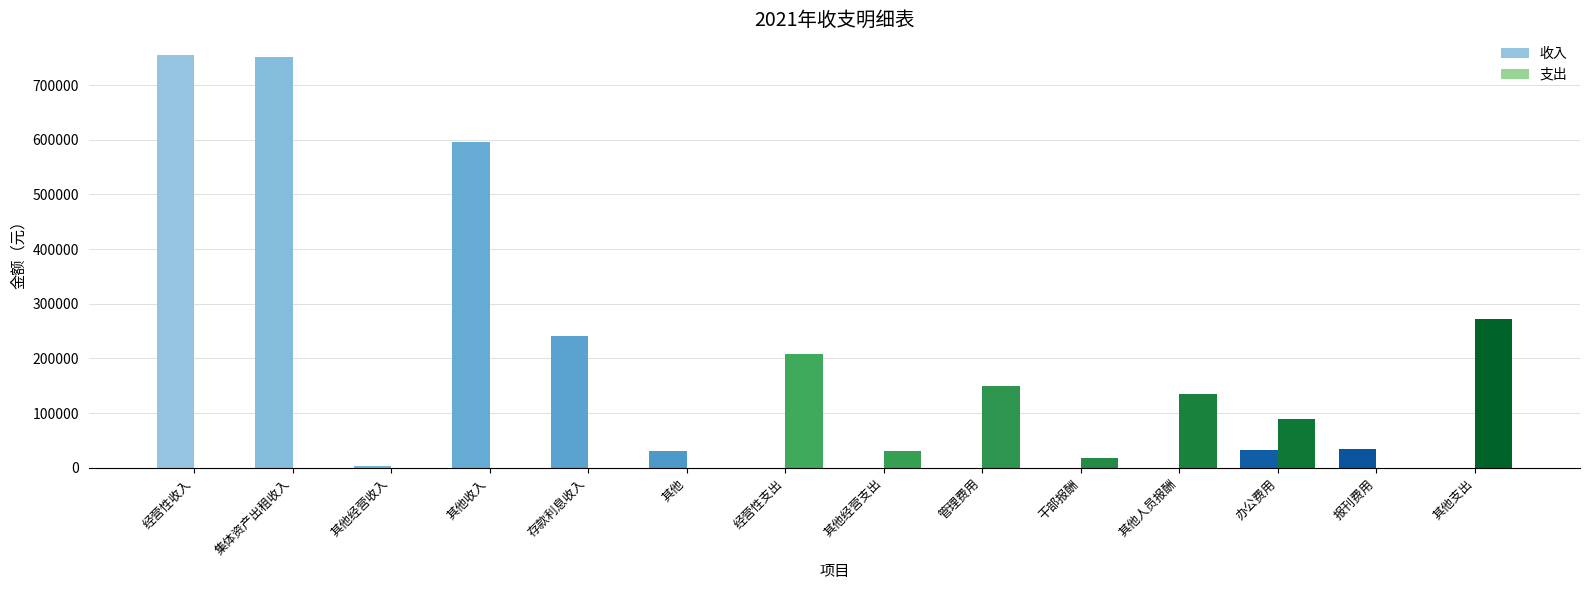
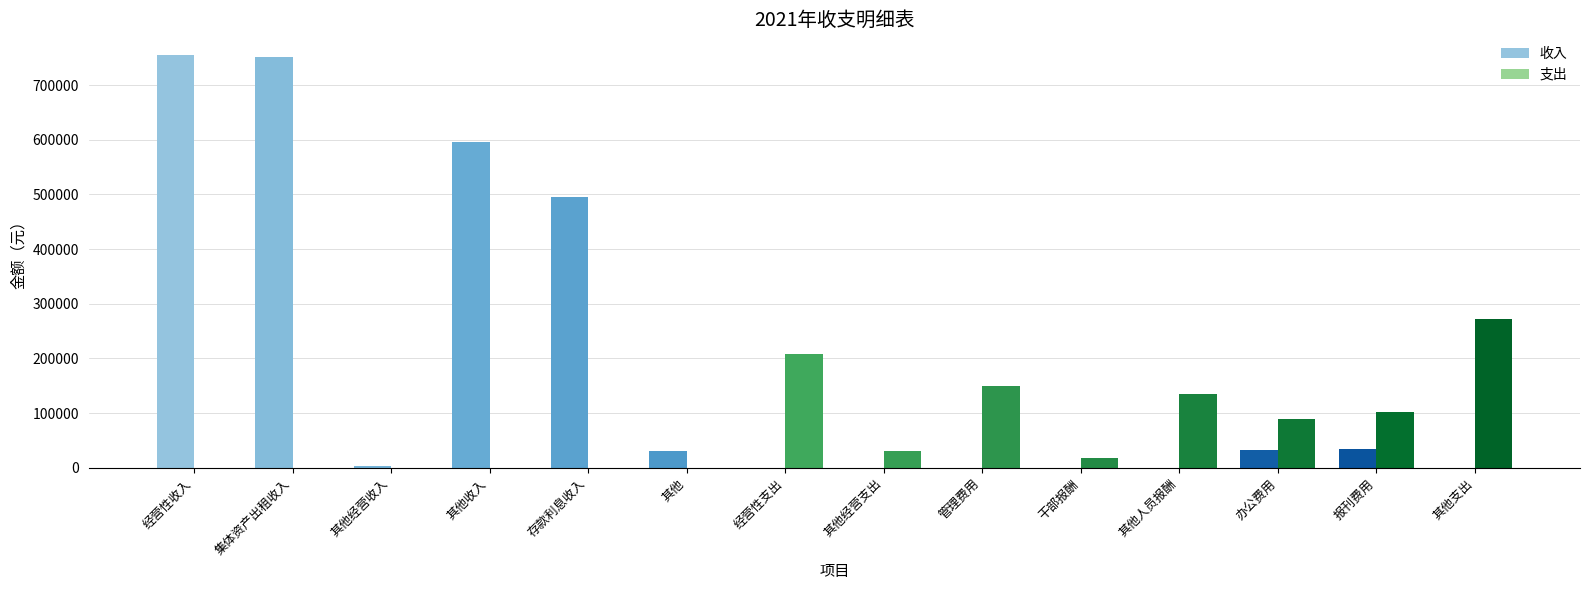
收入, 存款利息收入: 240000 -> 500000
支出, 报刊费用: 0 -> 100000
